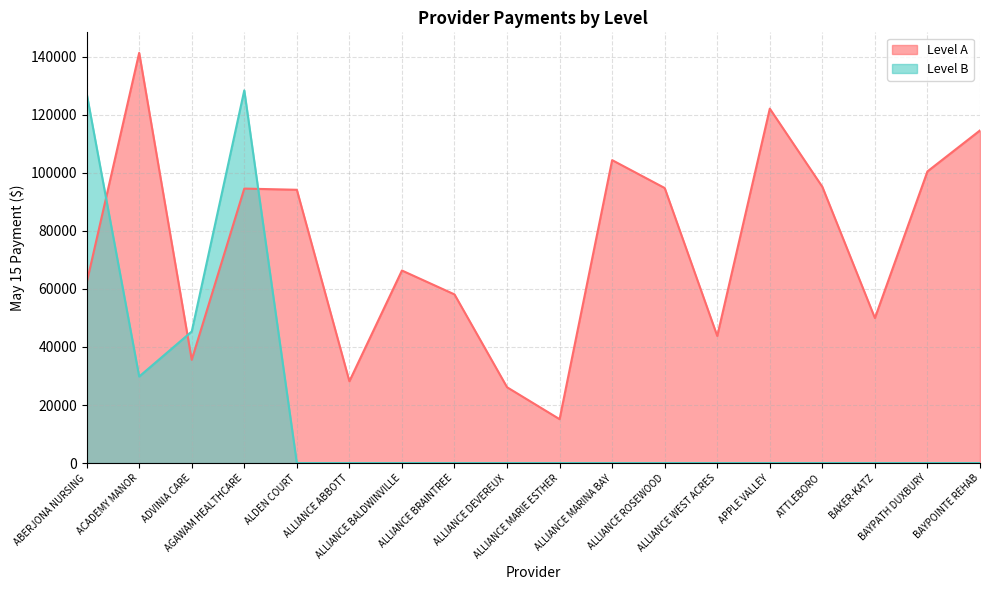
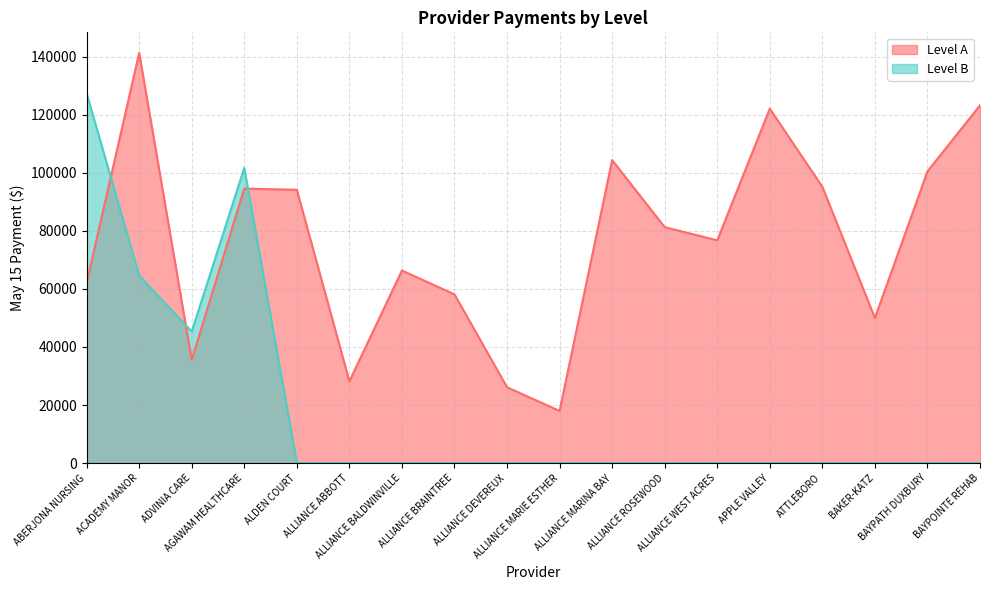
Level B, ACADEMY MANOR: 30000 -> 65000
Level B, AGAWAM HEALTHCARE: 128000 -> 102000
Level A, ALLIANCE MARIE ESTHER: 15000 -> 18000
Level A, ALLIANCE ROSEWOOD: 95000 -> 81000
Level A, ALLIANCE WEST ACRES: 44000 -> 77000
Level A, BAYPOINTE REHAB: 115000 -> 123000
